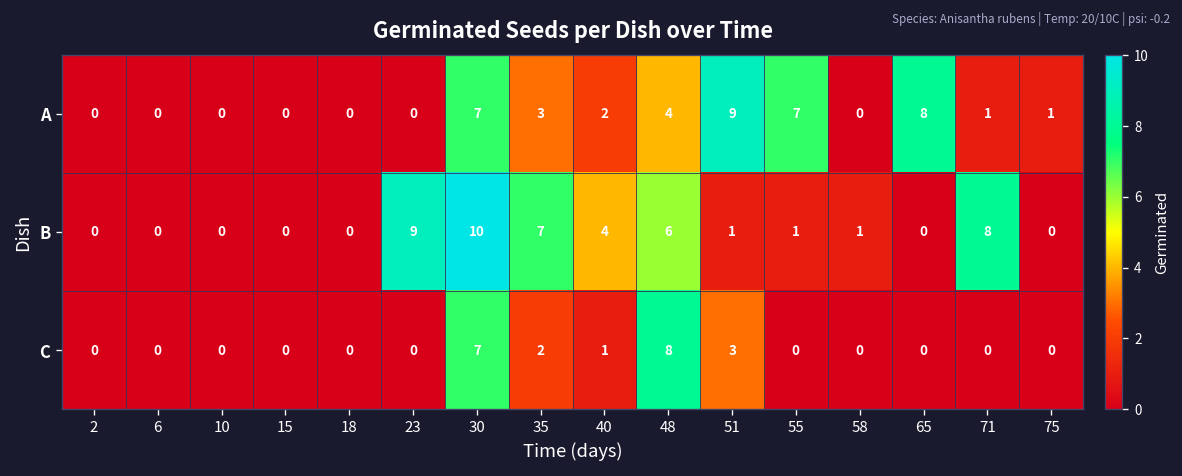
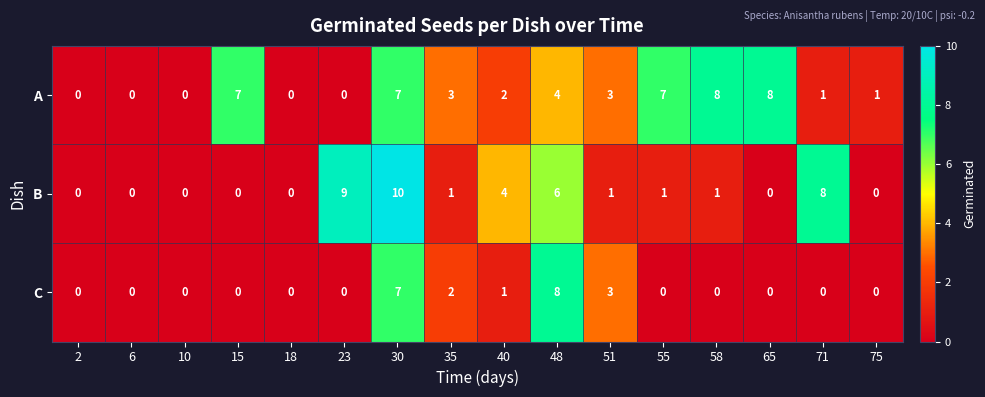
A, 15: 0 -> 7
A, 51: 9 -> 3
A, 58: 0 -> 8
B, 35: 7 -> 1
